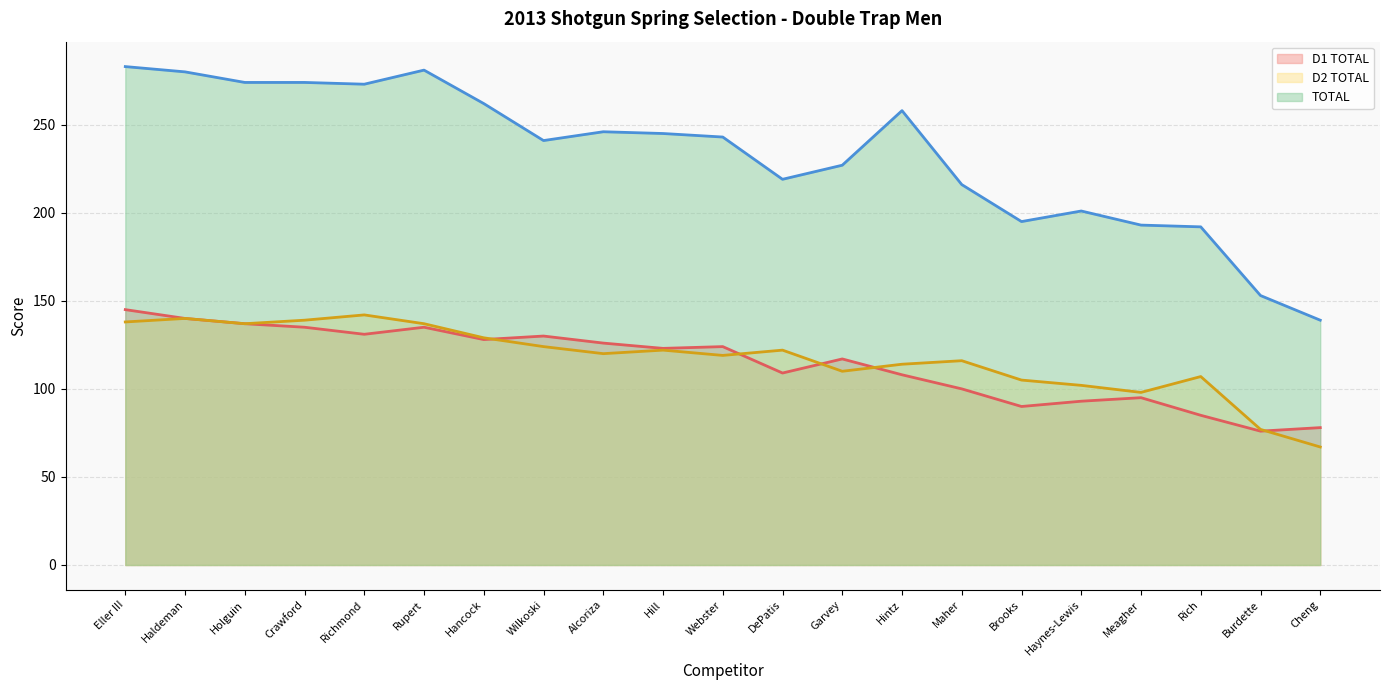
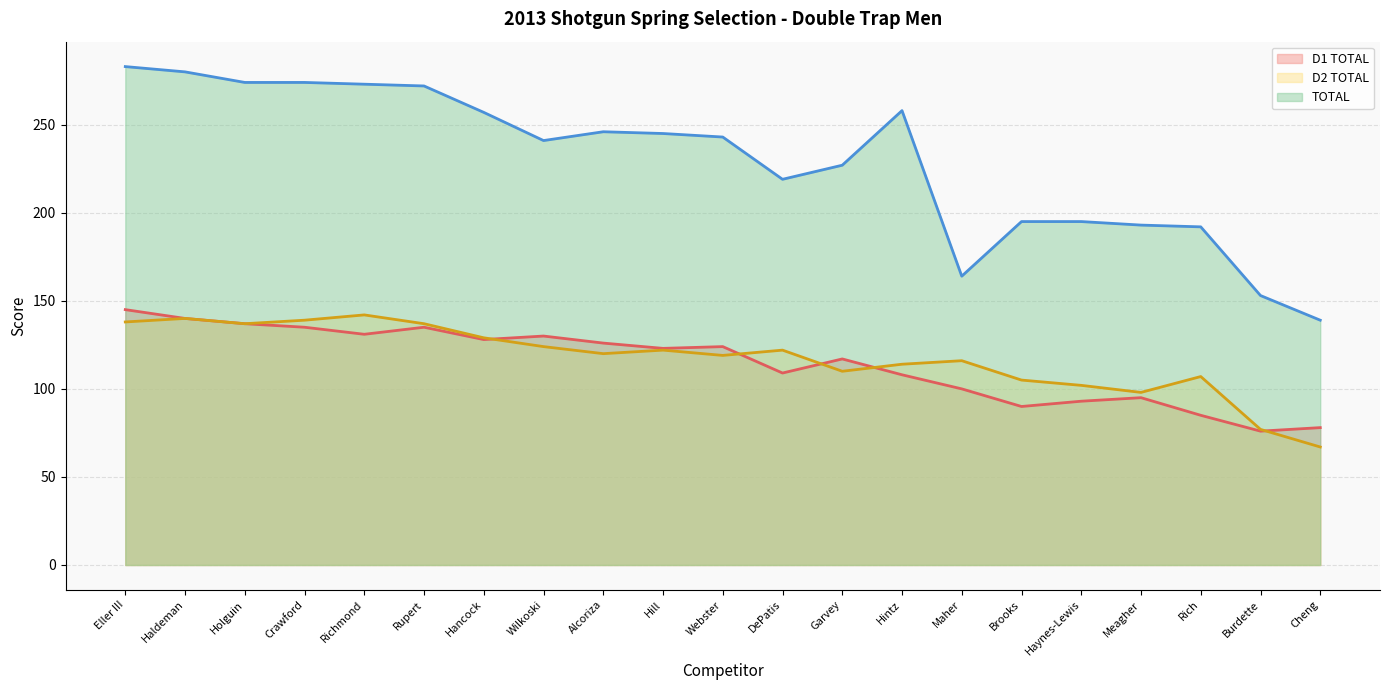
TOTAL, Rupert: 281 -> 272
TOTAL, Hancock: 262 -> 257
TOTAL, Maher: 216 -> 164
TOTAL, Haynes-Lewis: 201 -> 195
